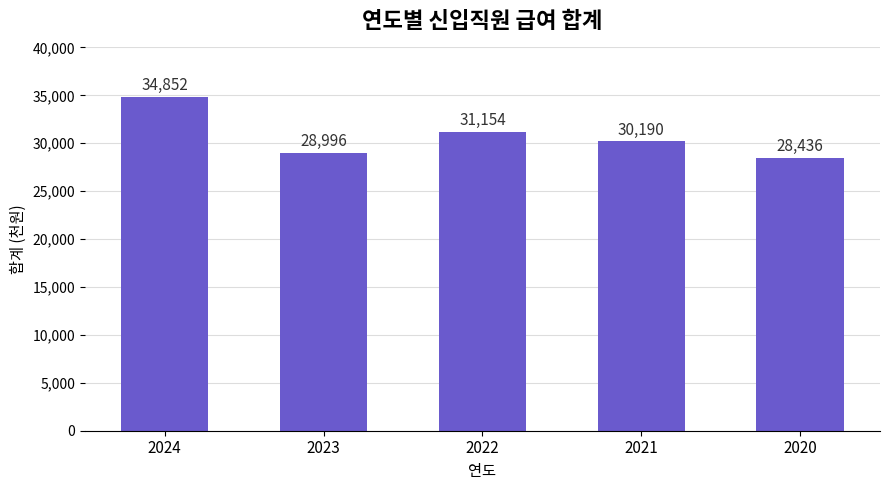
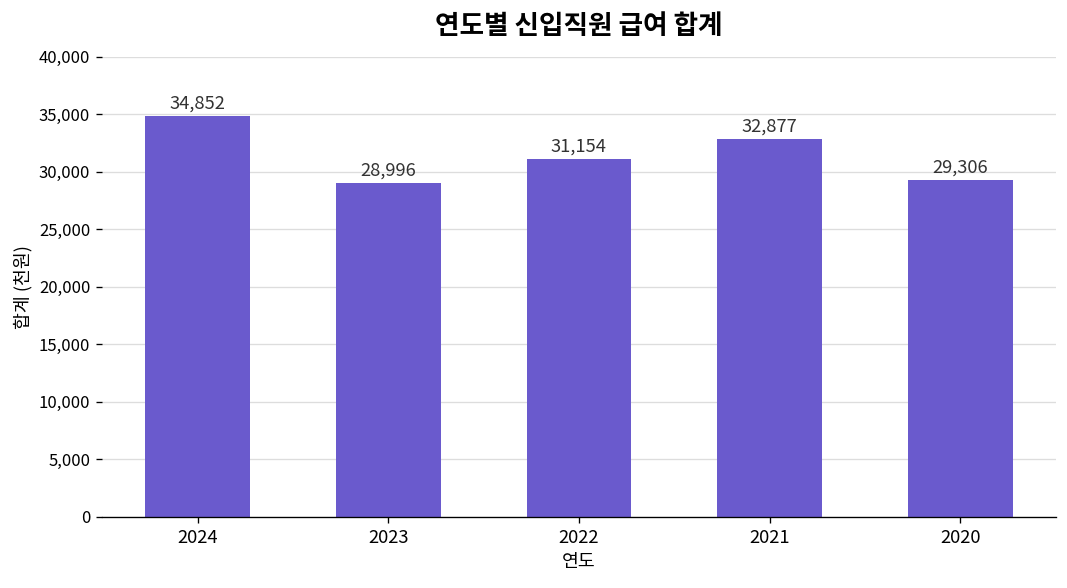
2021: 30,190 -> 32,877
2020: 28,436 -> 29,306
